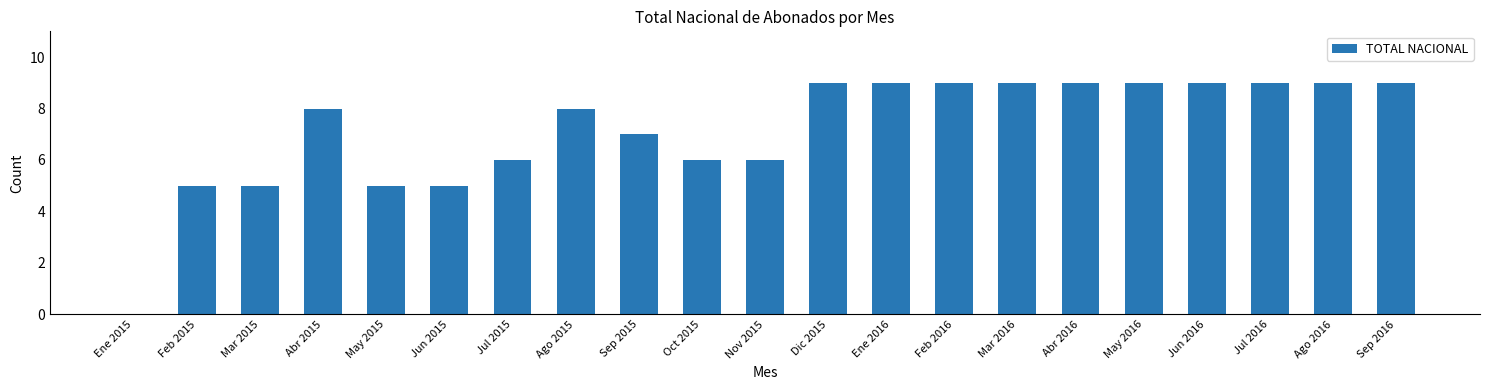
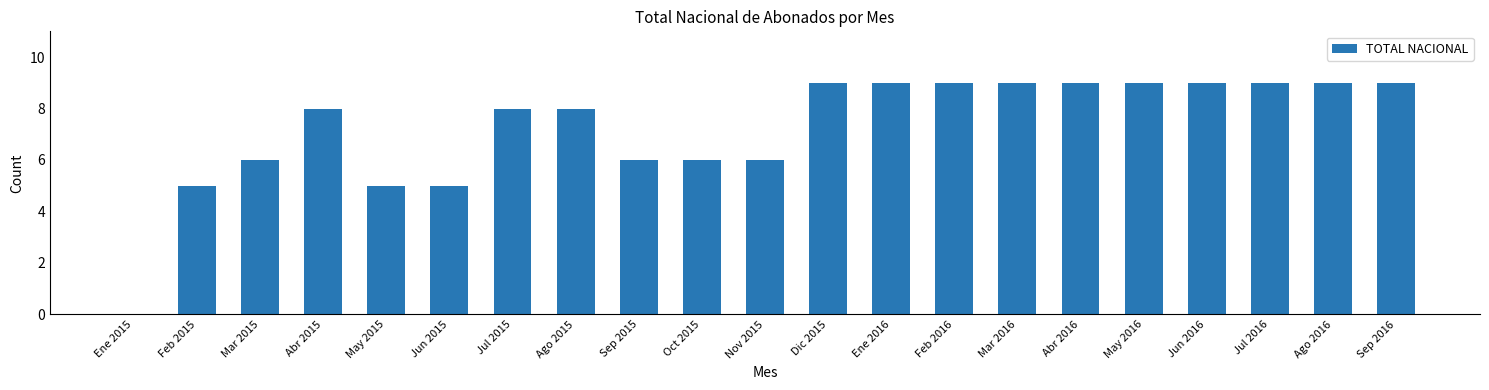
Mar 2015: 5 -> 6
Jul 2015: 6 -> 8
Sep 2015: 7 -> 6
